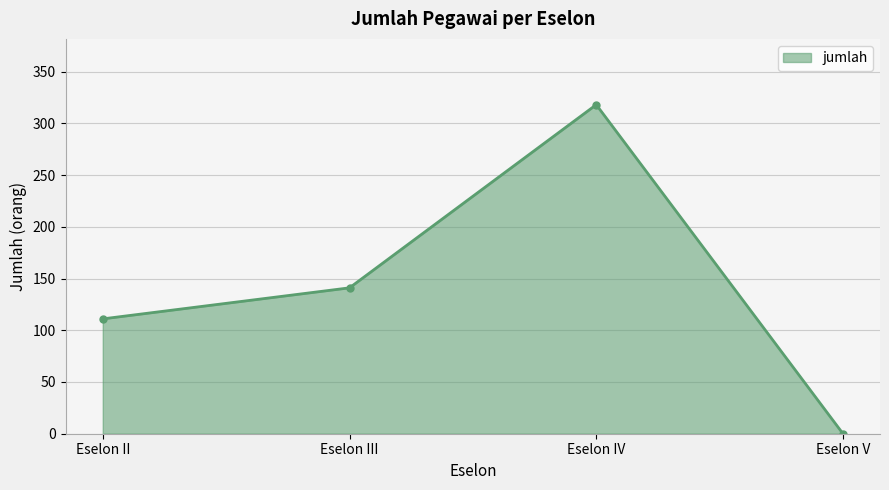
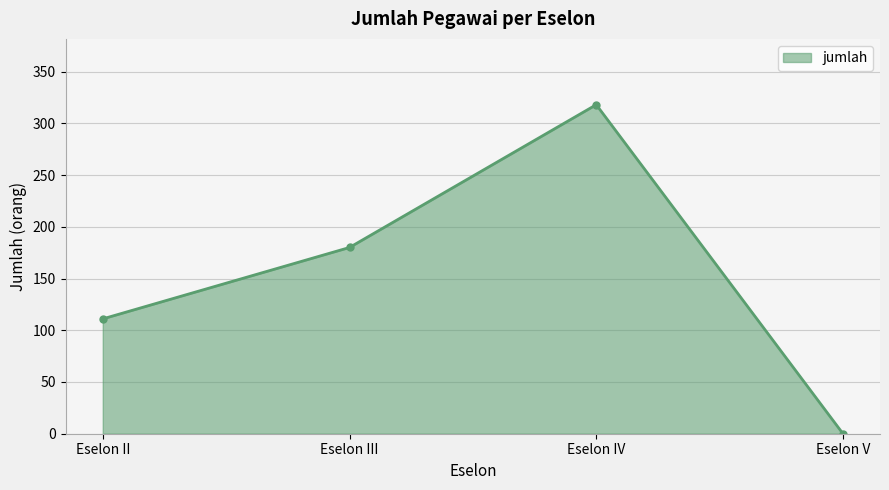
Eselon III: 141 -> 180
